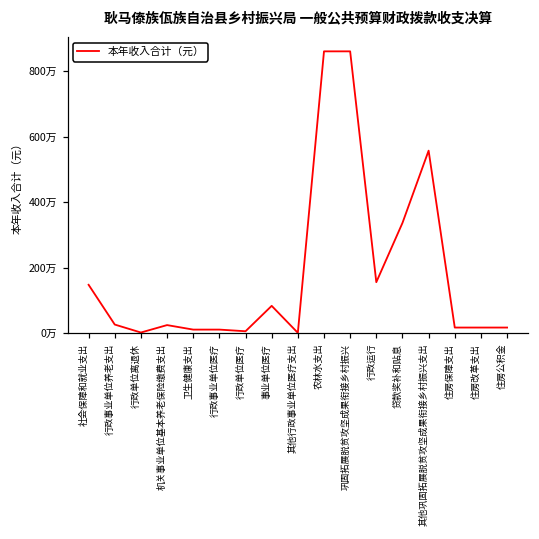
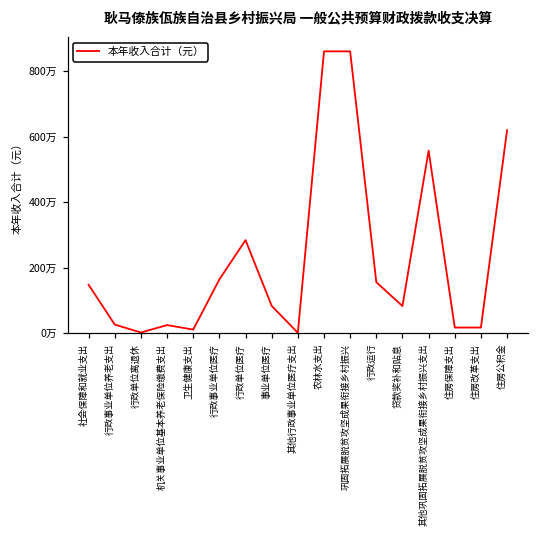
行政事业单位医疗: 10万 -> 160万
行政单位医疗: 10万 -> 280万
贷款奖补和贴息: 340万 -> 80万
住房公积金: 20万 -> 620万
